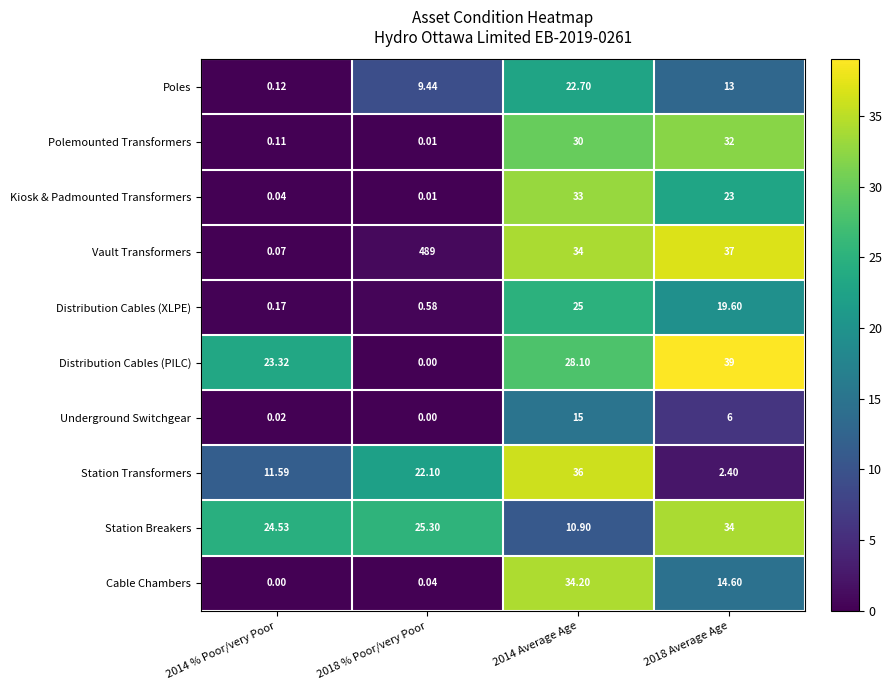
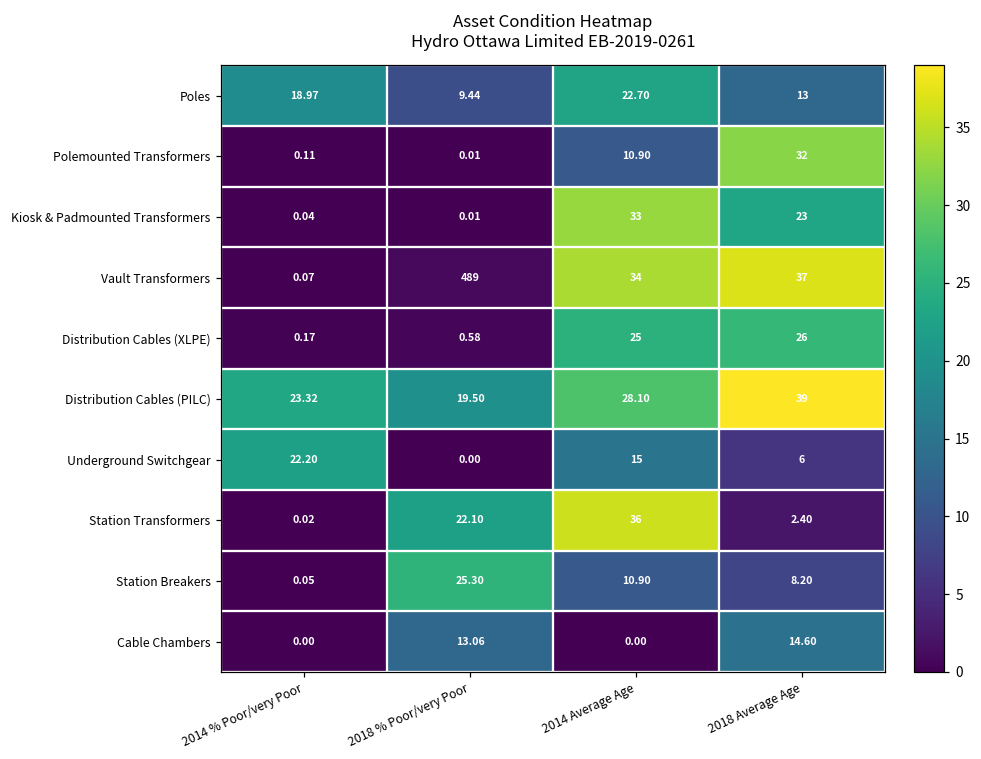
Poles, 2014 % Poor/very Poor: 0.12 -> 18.97
Polemounted Transformers, 2014 Average Age: 30 -> 10.90
Distribution Cables (XLPE), 2018 Average Age: 19.60 -> 26
Distribution Cables (PILC), 2018 % Poor/very Poor: 0.00 -> 19.50
Underground Switchgear, 2014 % Poor/very Poor: 0.02 -> 22.20
Station Transformers, 2014 % Poor/very Poor: 11.59 -> 0.02
Station Breakers, 2014 % Poor/very Poor: 24.53 -> 0.05
Station Breakers, 2018 Average Age: 34 -> 8.20
Cable Chambers, 2018 % Poor/very Poor: 0.04 -> 13.06
Cable Chambers, 2014 Average Age: 34.20 -> 0.00
